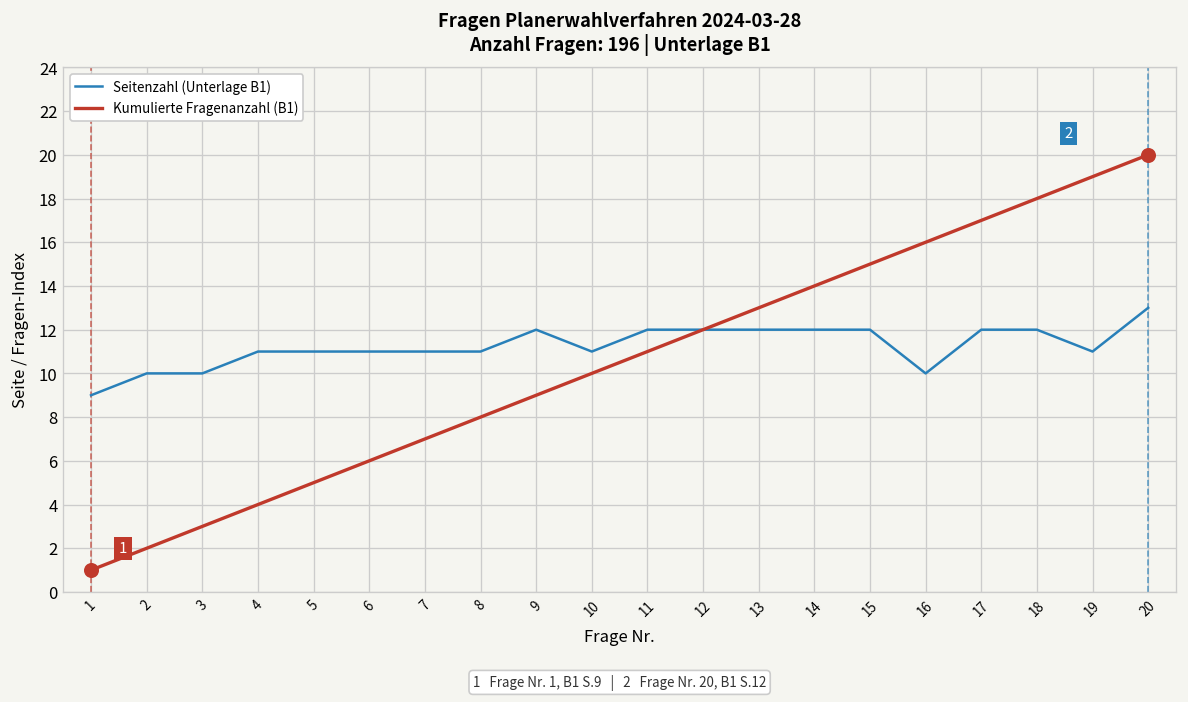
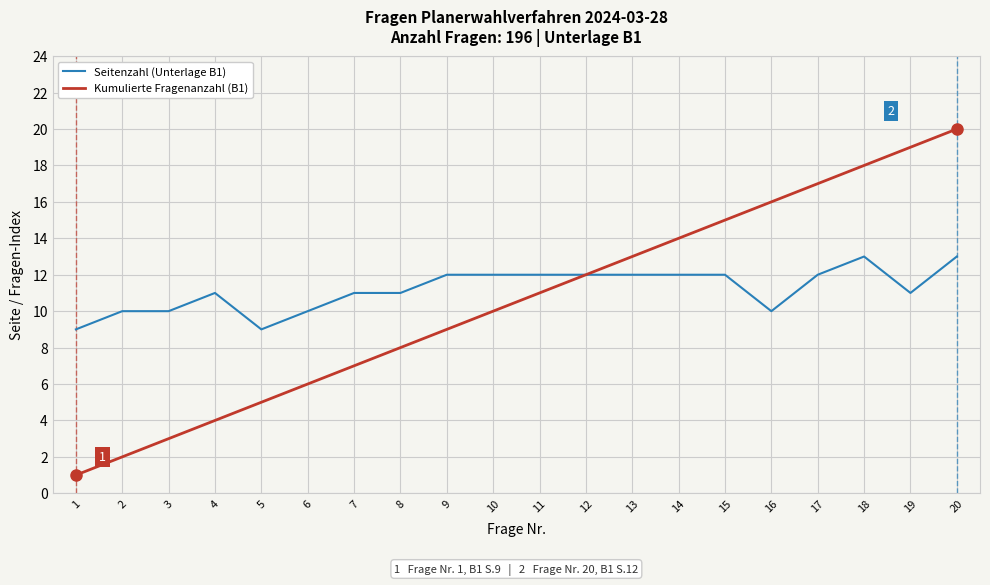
Seitenzahl (Unterlage B1), 5: 11 -> 9
Seitenzahl (Unterlage B1), 6: 11 -> 10
Seitenzahl (Unterlage B1), 10: 11 -> 12
Seitenzahl (Unterlage B1), 18: 12 -> 13
